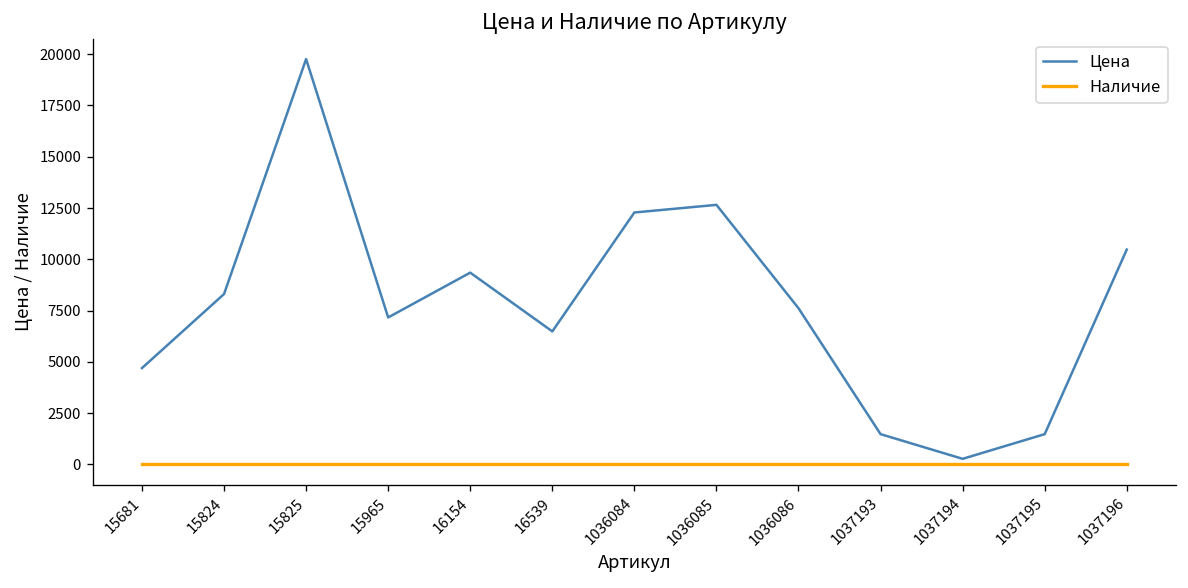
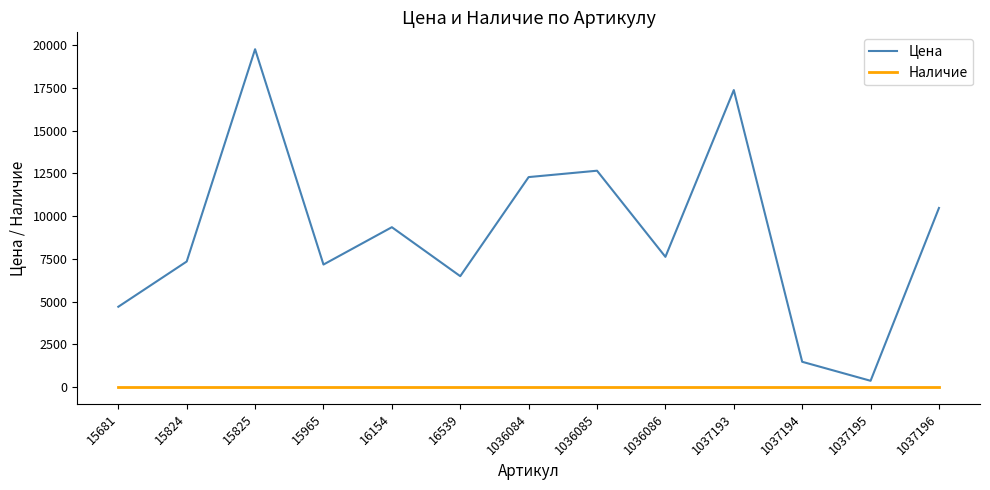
Цена, 15824: 8300 -> 7300
Цена, 1037193: 1500 -> 17400
Цена, 1037194: 300 -> 1500
Цена, 1037195: 1500 -> 400
